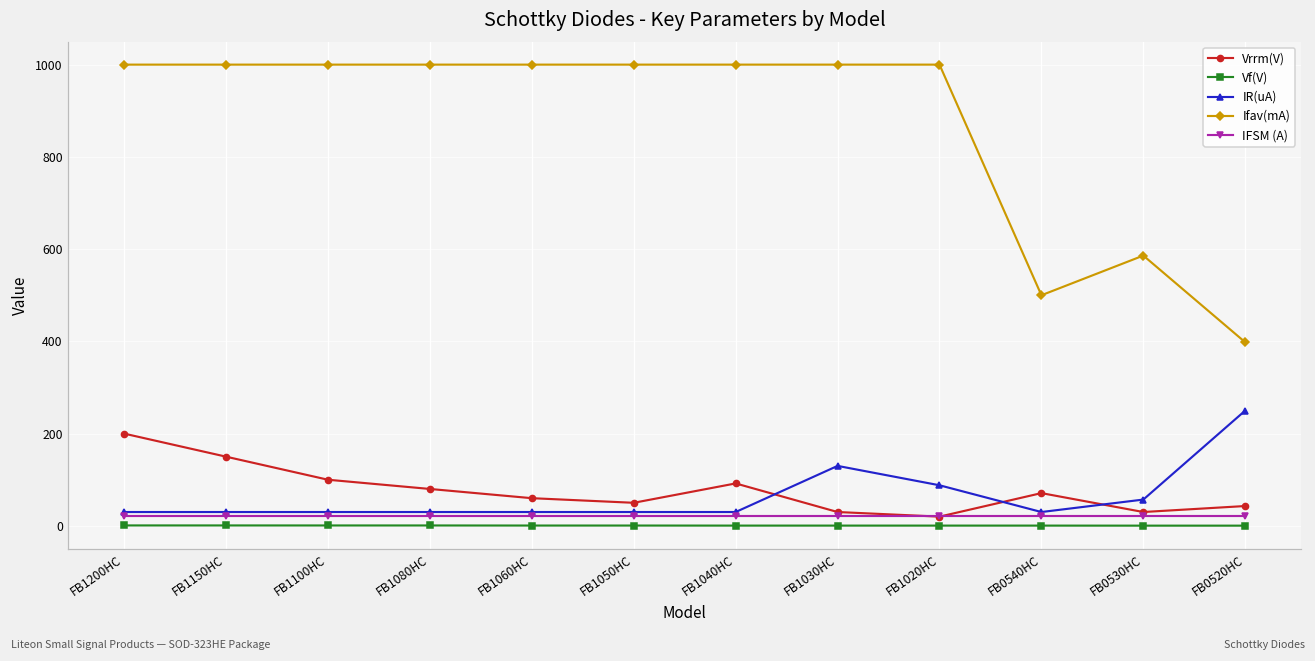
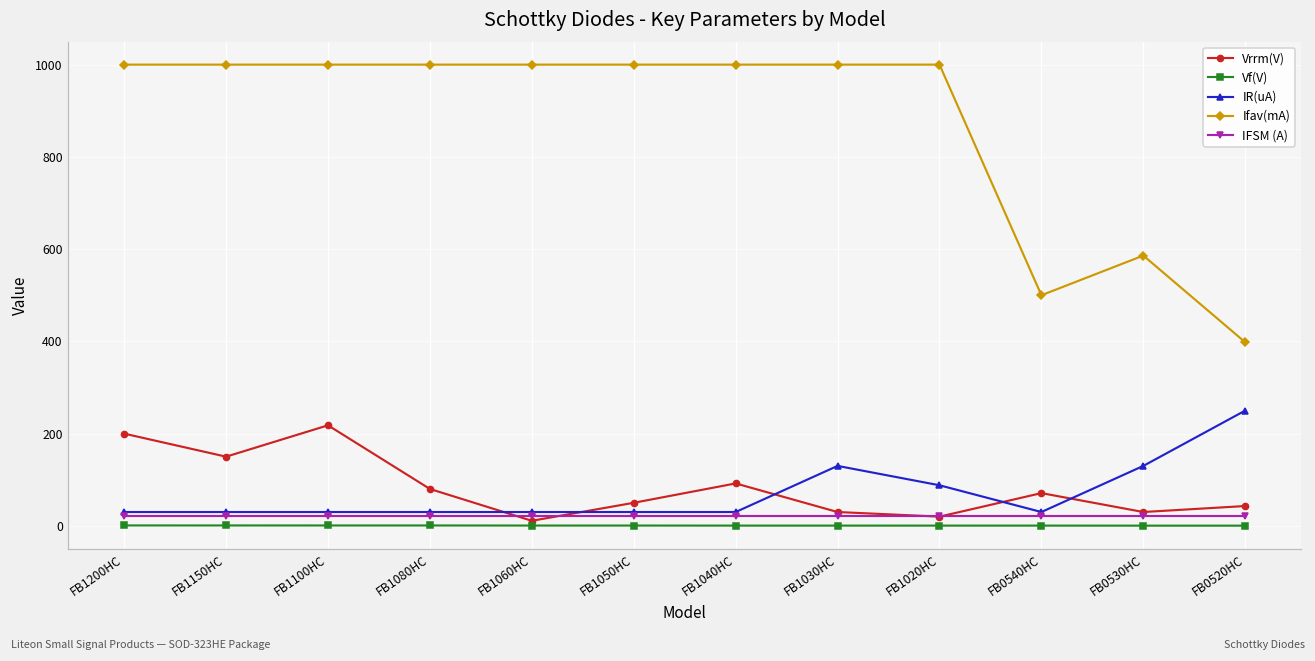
Vrrm(V), FB1100HC: 100 -> 220
Vrrm(V), FB1060HC: 60 -> 10
IR(uA), FB0530HC: 60 -> 130
